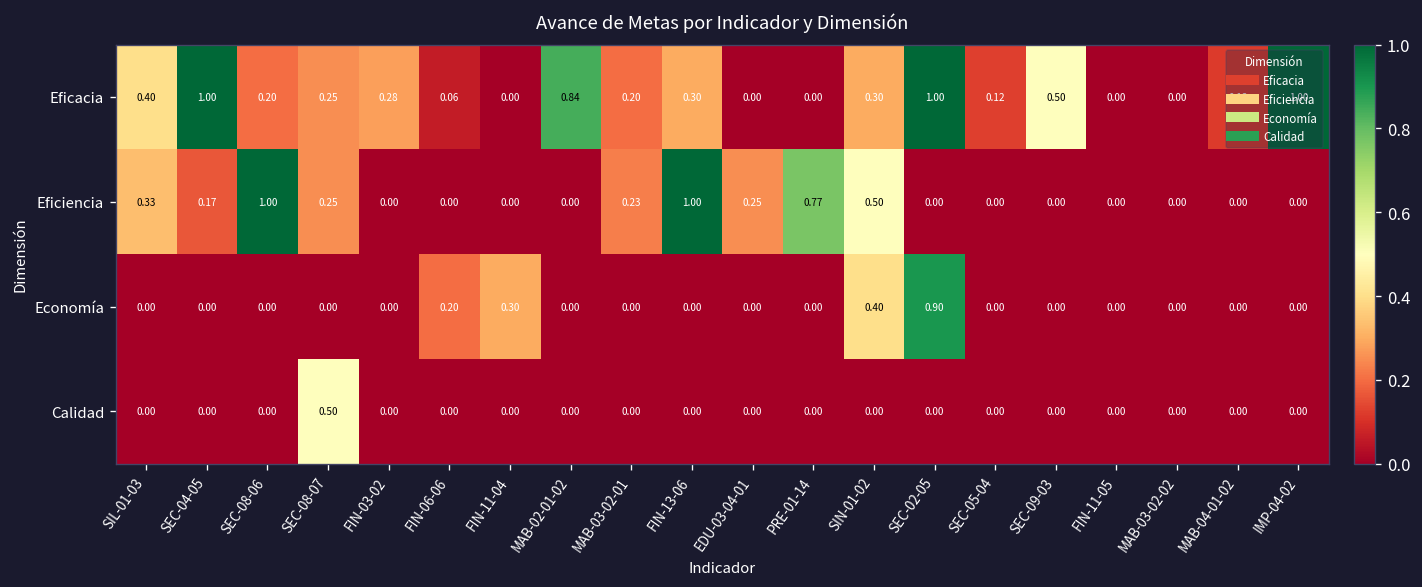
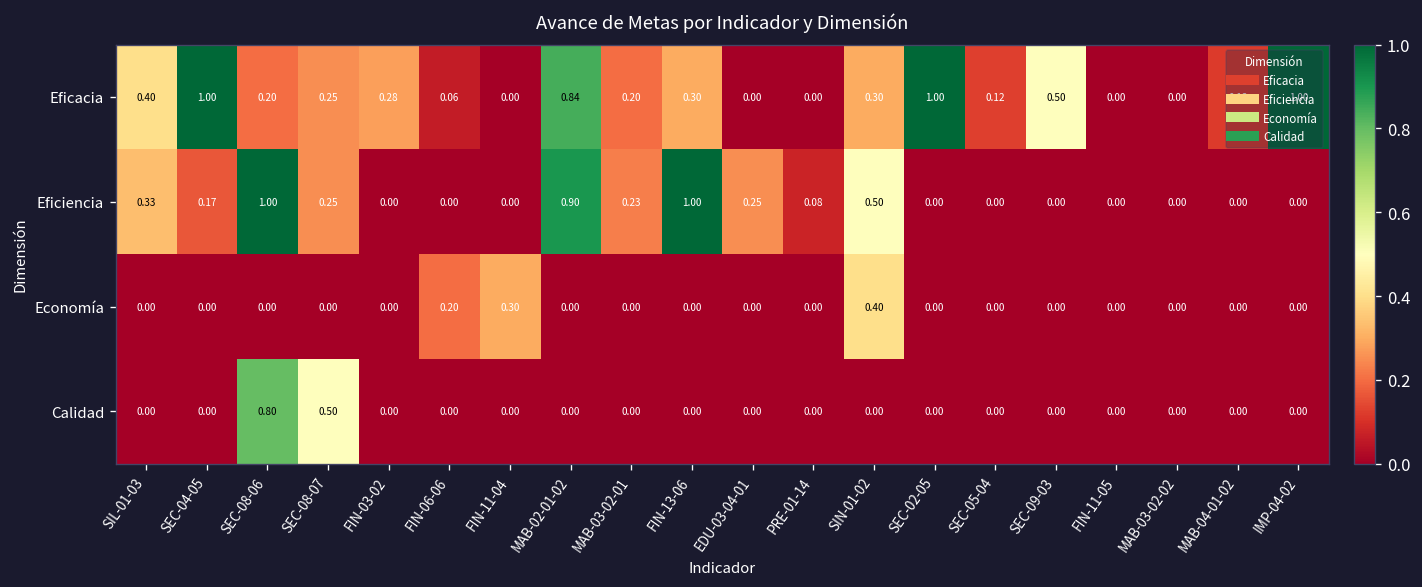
Eficiencia, MAB-02-01-02: 0.00 -> 0.90
Eficiencia, PRE-01-14: 0.77 -> 0.08
Economía, SEC-02-05: 0.90 -> 0.00
Calidad, SEC-08-06: 0.00 -> 0.80
